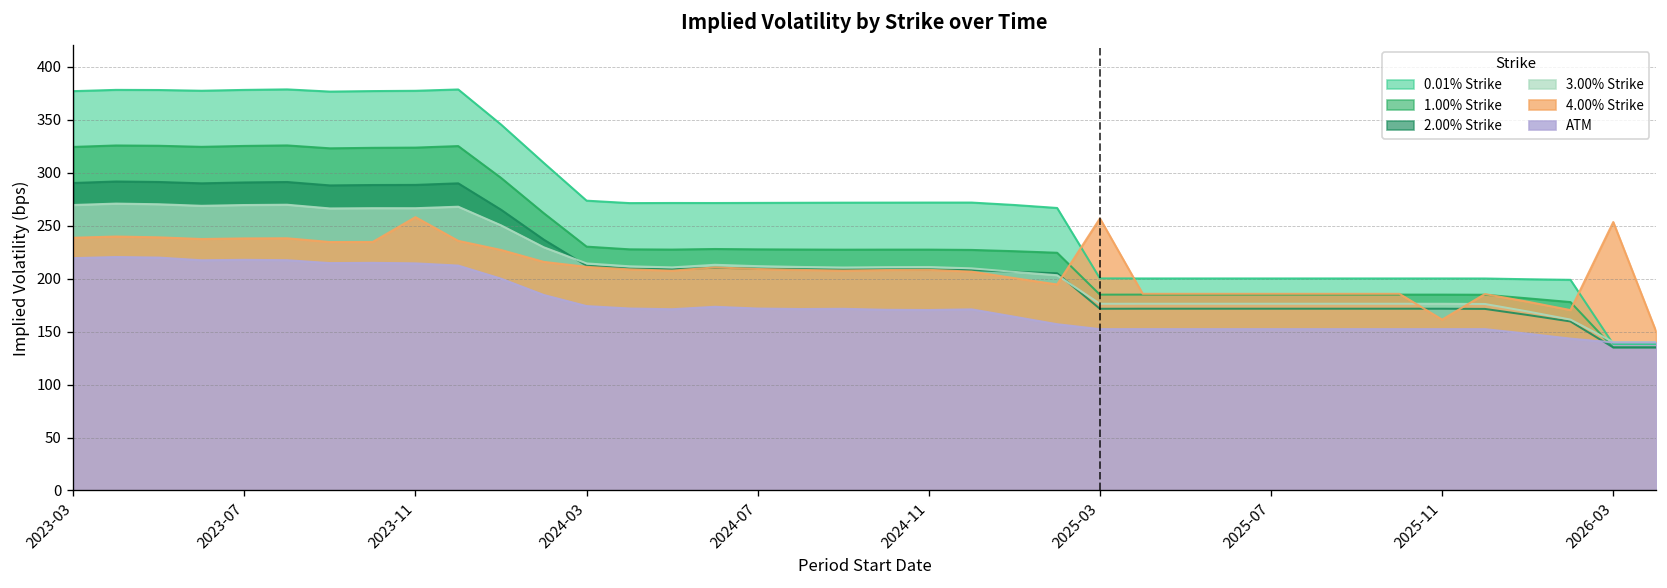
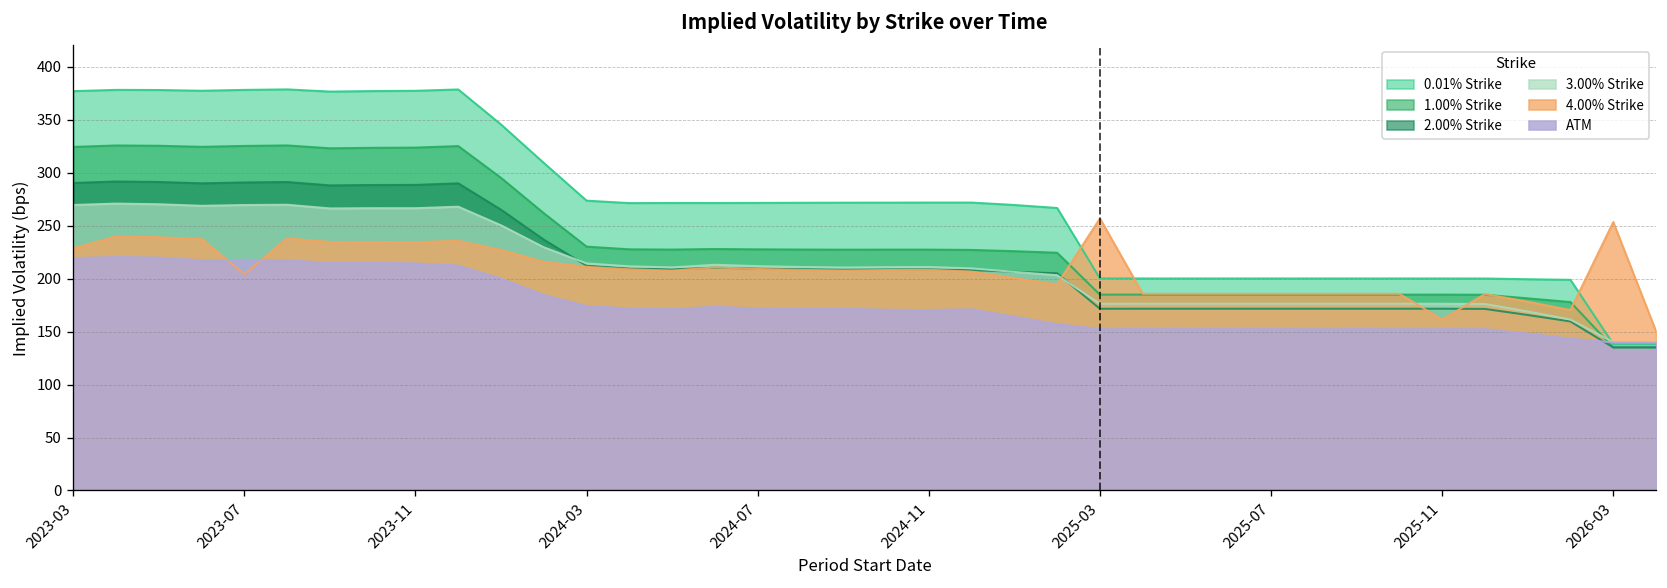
4.00% Strike, 2023-03: 240 -> 230
4.00% Strike, 2023-07: 240 -> 200
4.00% Strike, 2023-11: 260 -> 230
